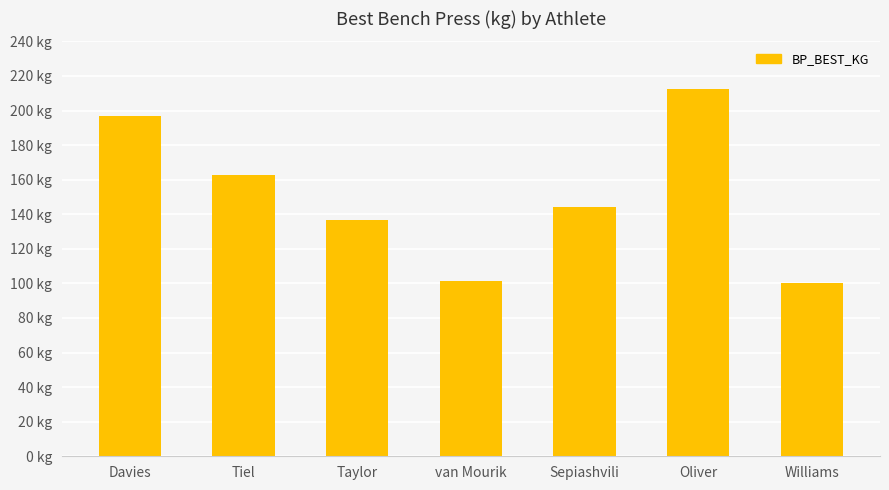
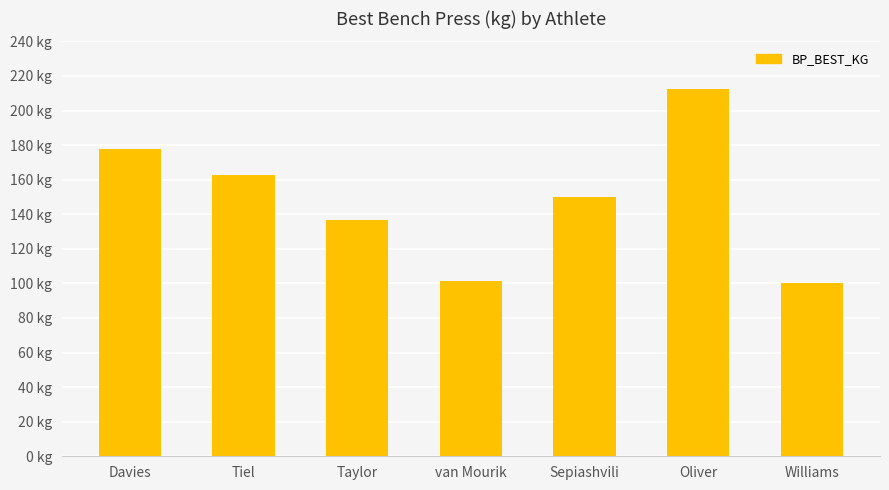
Davies: 197 kg -> 178 kg
Sepiashvili: 144 kg -> 150 kg
